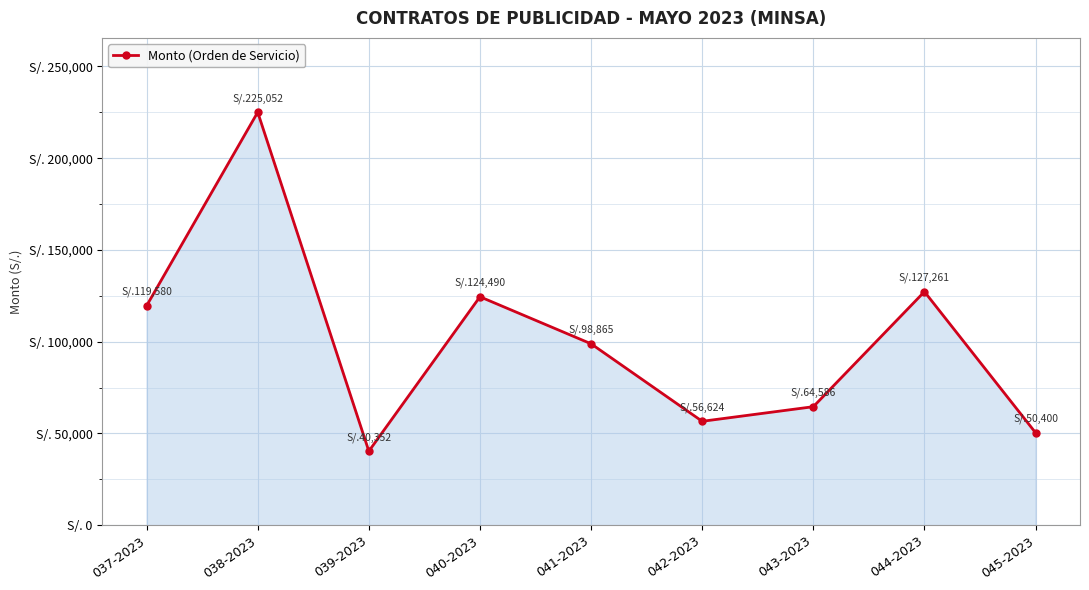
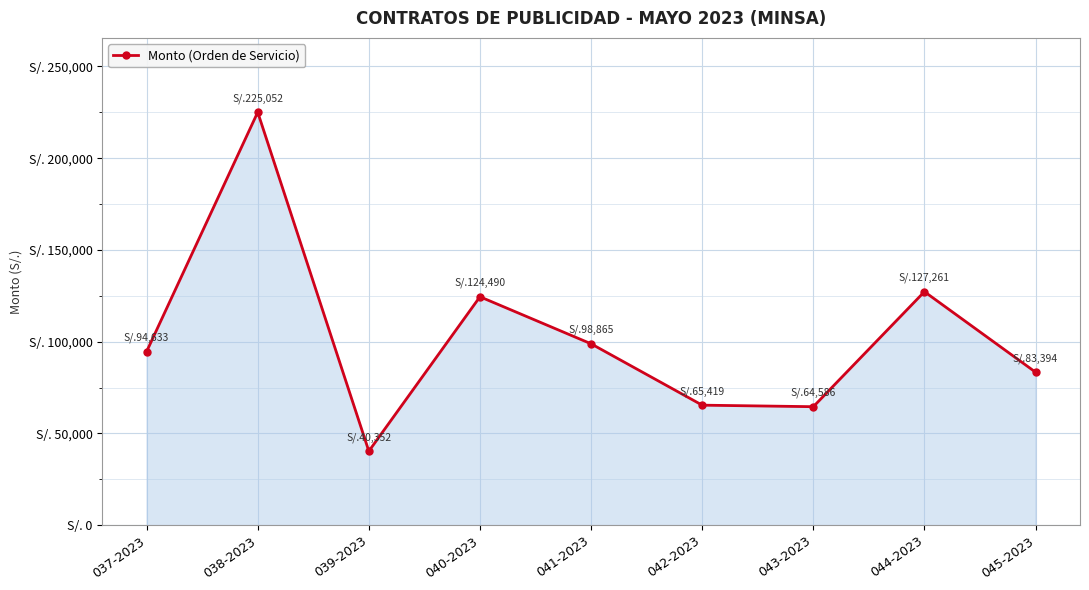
037-2023: 119,580 -> 94,633
042-2023: 56,624 -> 65,419
045-2023: 50,400 -> 83,394
